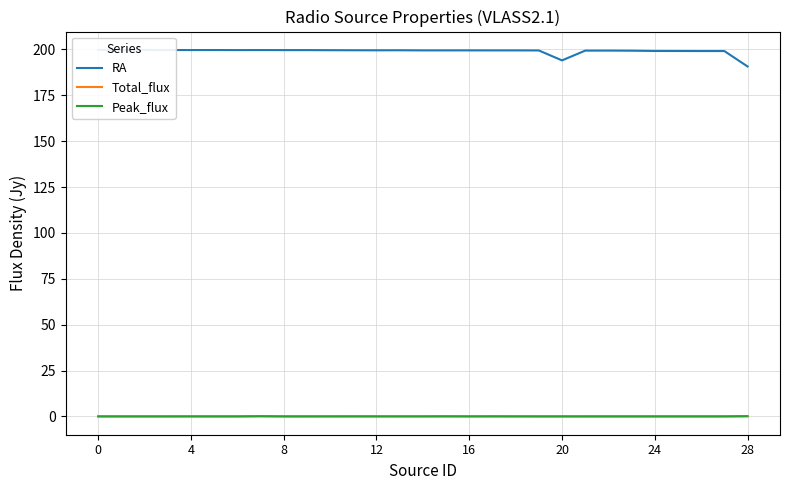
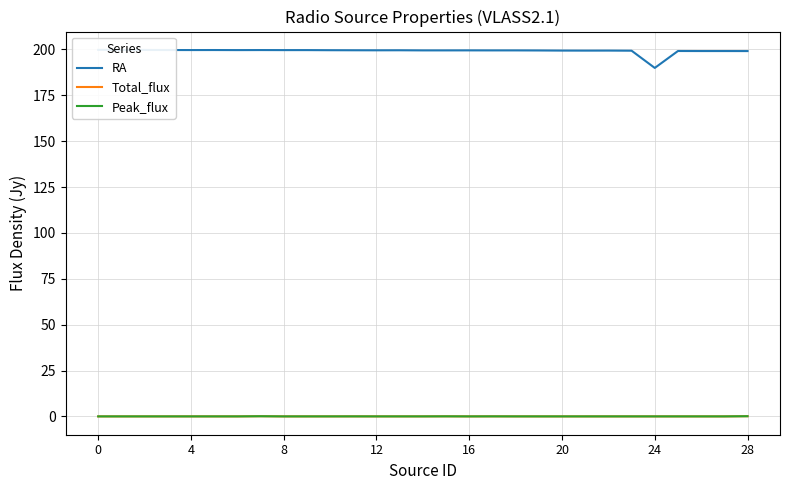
RA, 20: 194 -> 199
RA, 24: 199 -> 190
RA, 28: 191 -> 199
